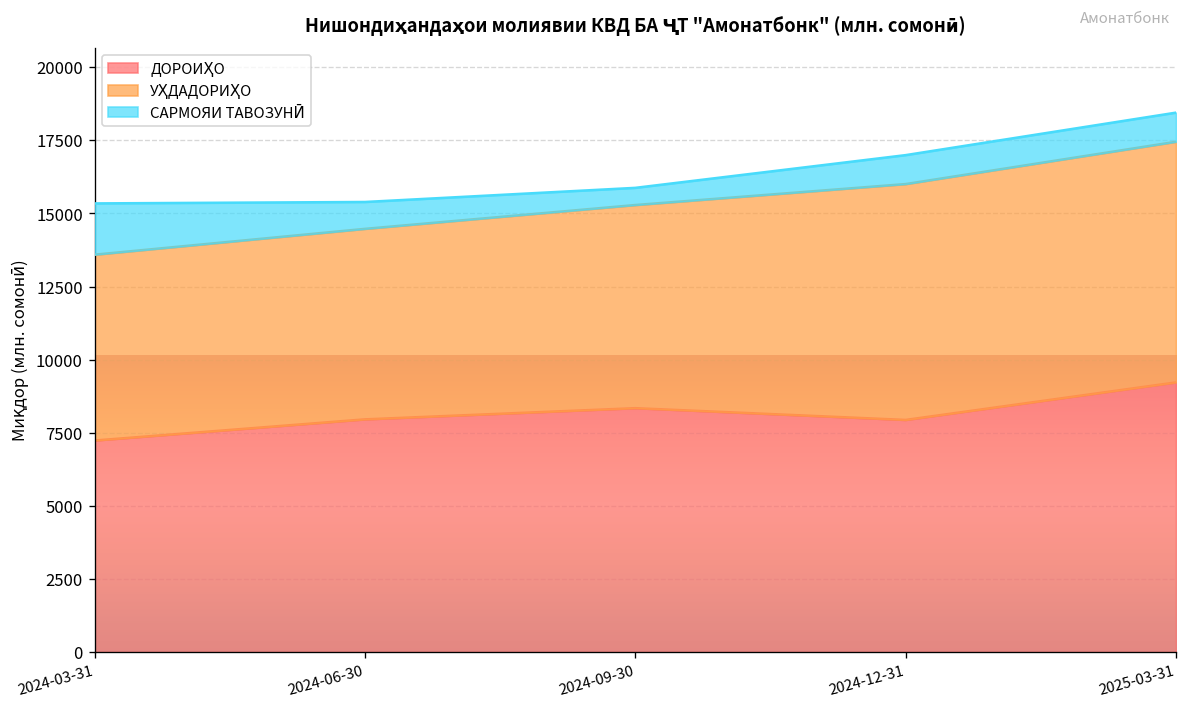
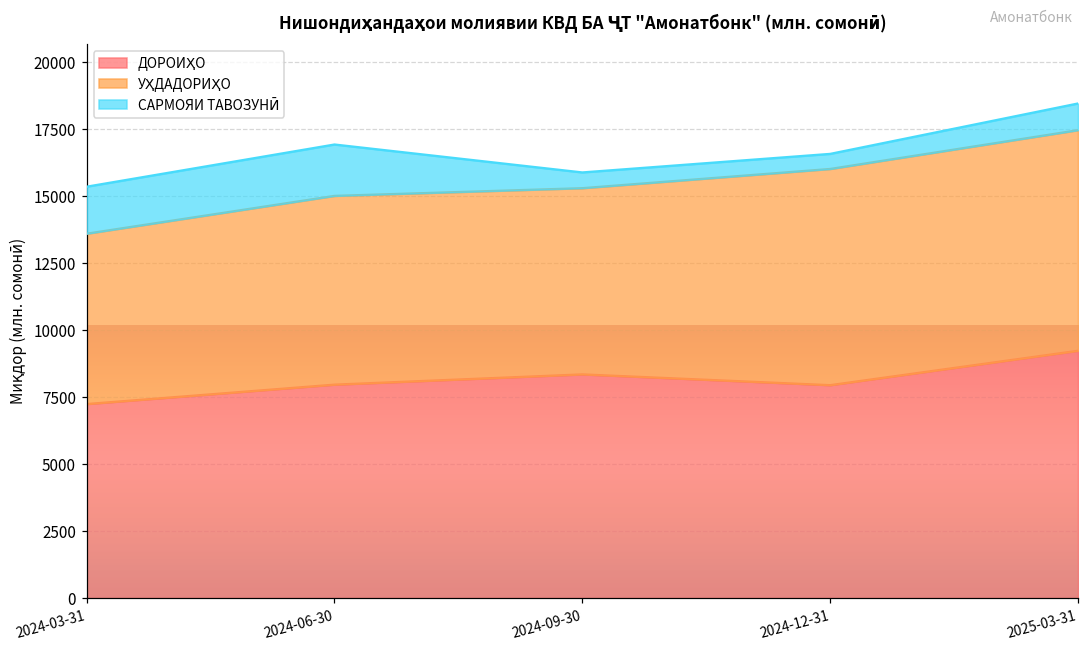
УҲДАДОРИҲО, 2024-06-30: 6500 -> 7000
САРМОЯИ ТАВОЗУНӢ, 2024-06-30: 900 -> 1900
САРМОЯИ ТАВОЗУНӢ, 2024-12-31: 1000 -> 600
